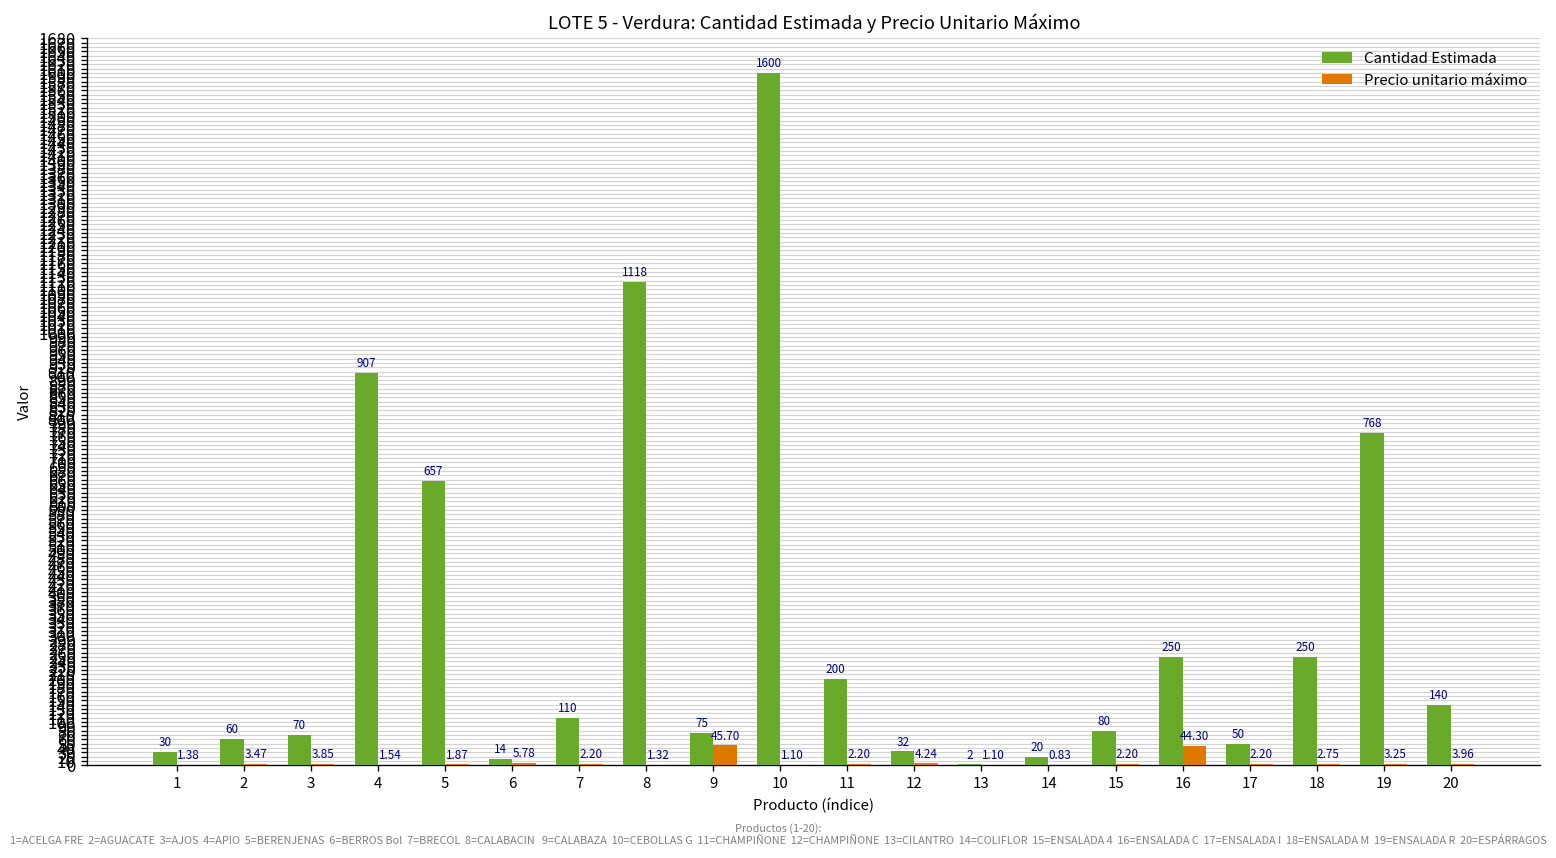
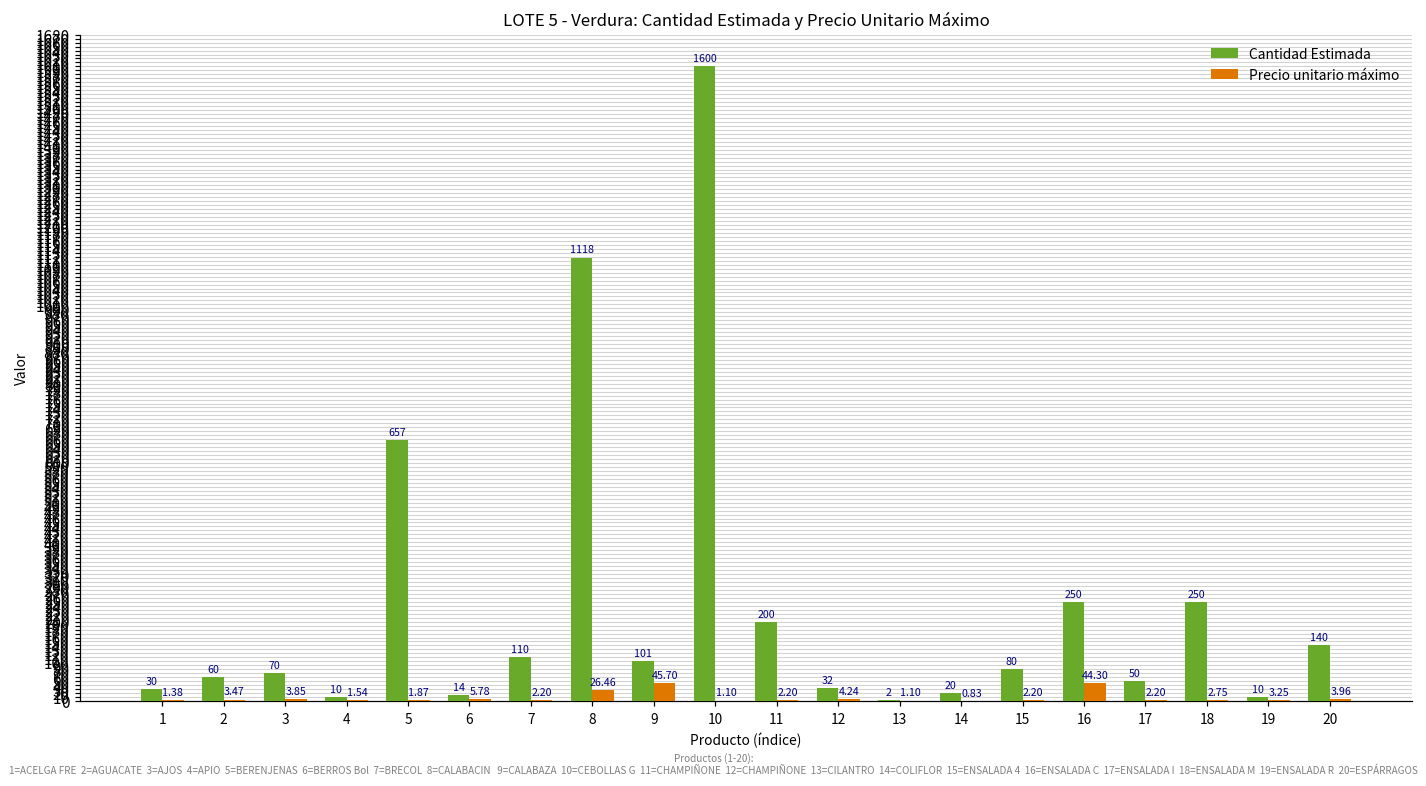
Cantidad Estimada, 4: 907 -> 10
Precio unitario máximo, 8: 1.32 -> 26.46
Cantidad Estimada, 9: 75 -> 101
Cantidad Estimada, 19: 768 -> 10
